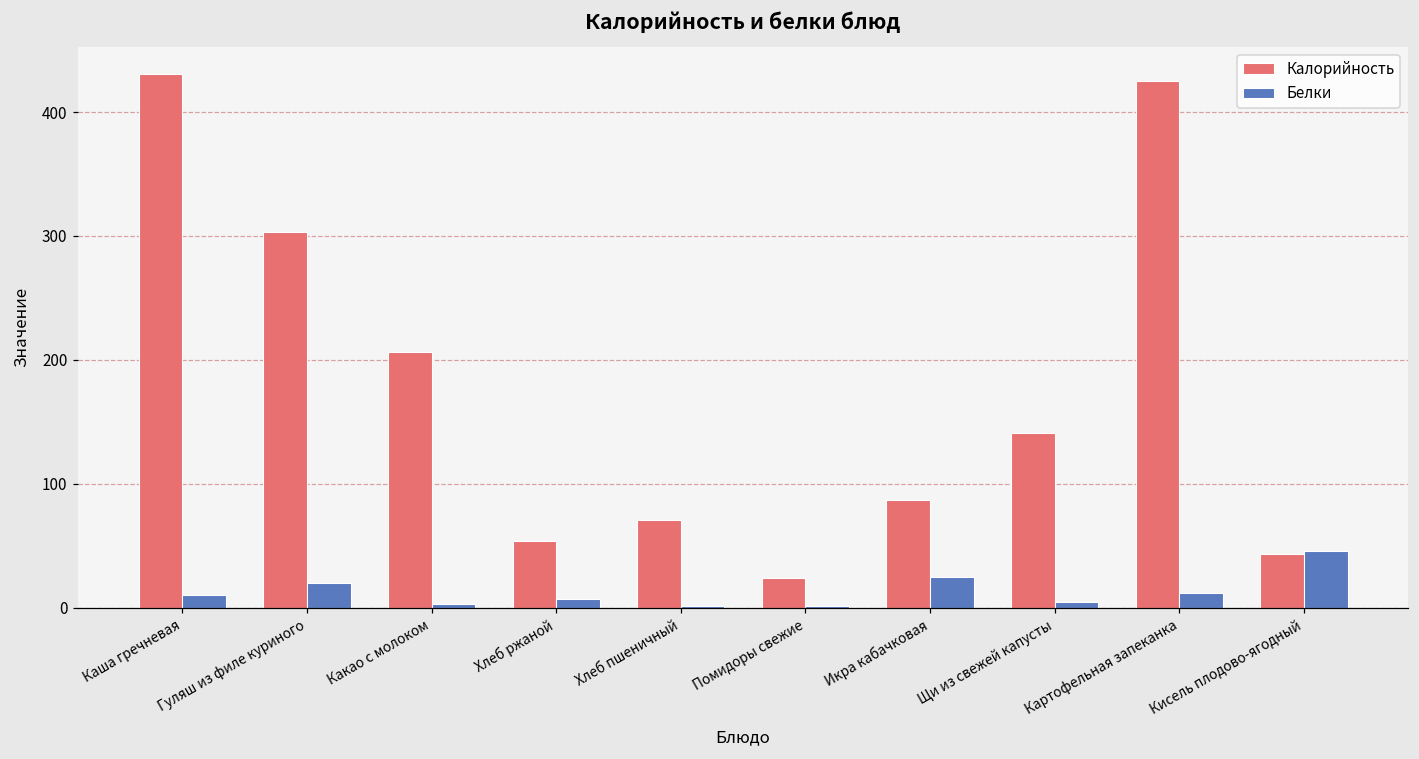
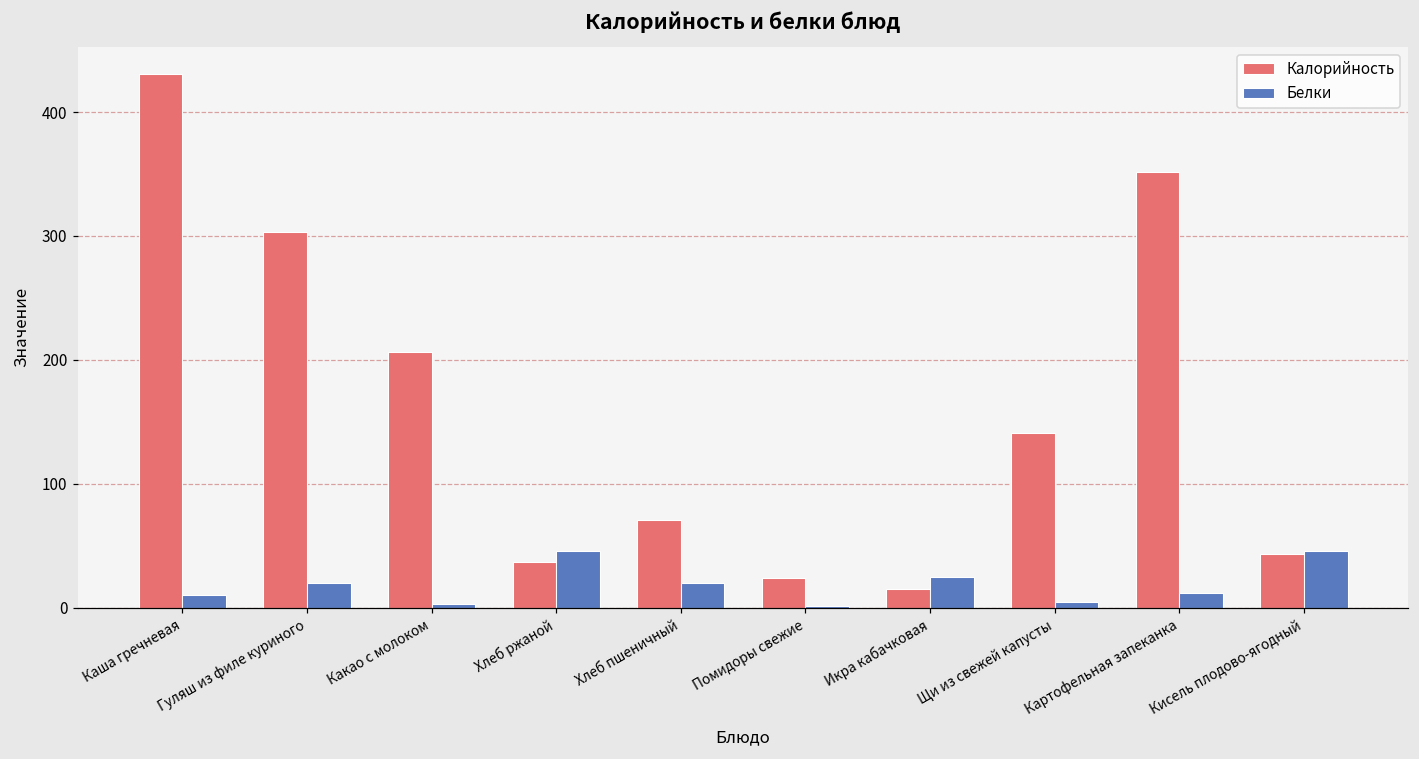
Калорийность, Хлеб ржаной: 54 -> 37
Белки, Хлеб ржаной: 7 -> 46
Белки, Хлеб пшеничный: 2 -> 20
Калорийность, Икра кабачковая: 87 -> 15
Калорийность, Картофельная запеканка: 425 -> 352
